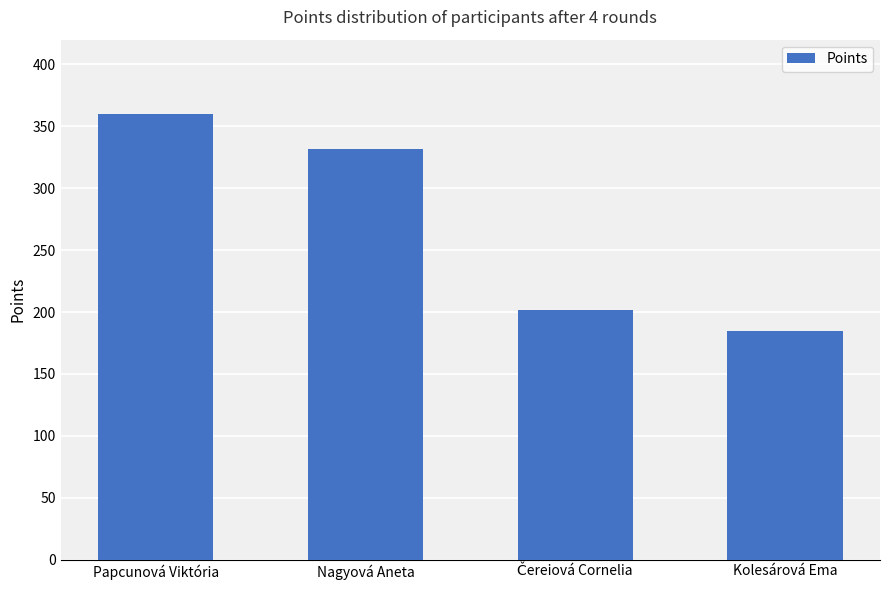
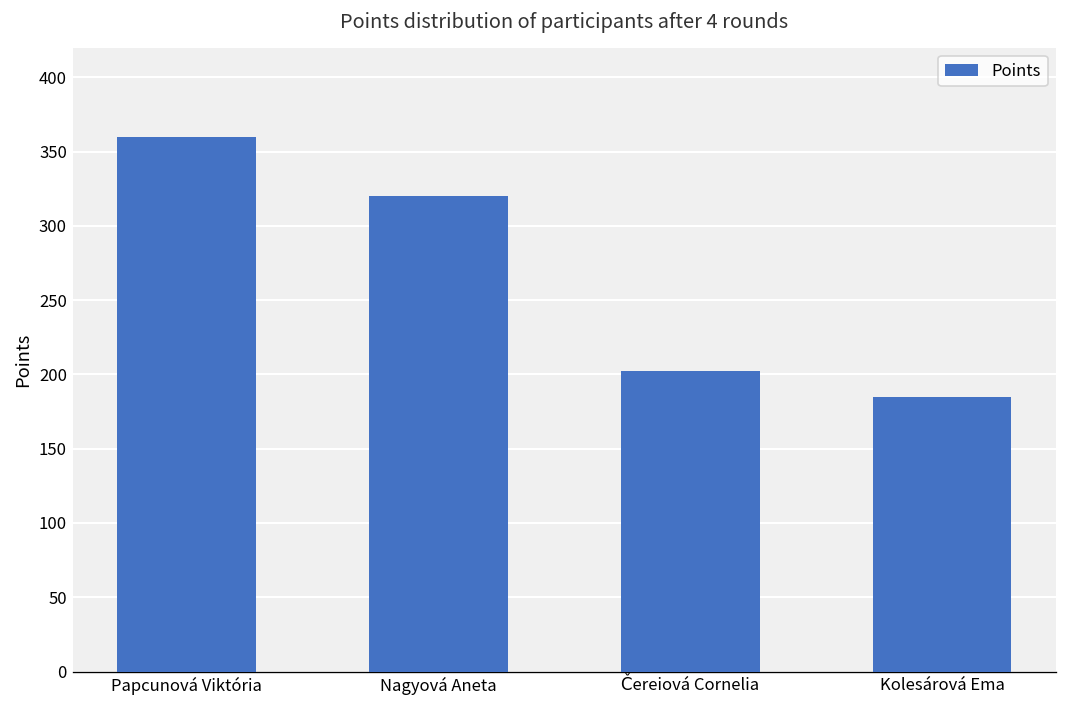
Nagyová Aneta: 332 -> 320
